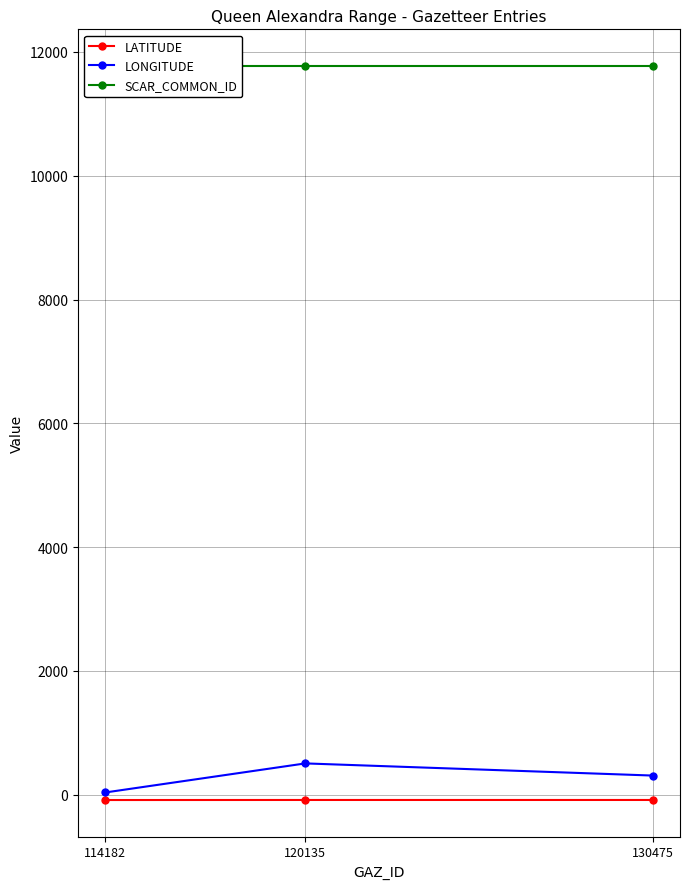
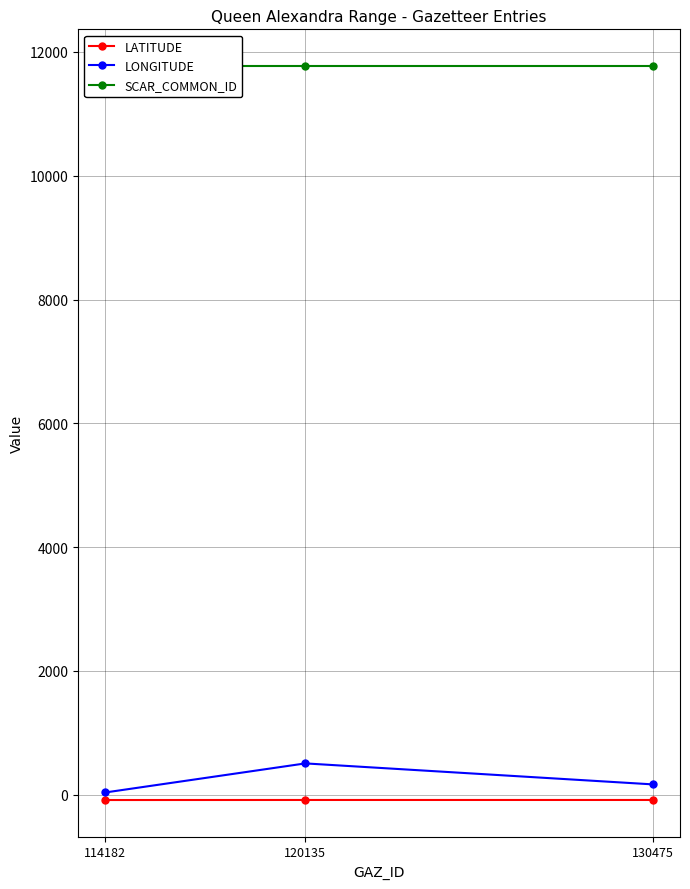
LONGITUDE, 130475: 300 -> 200
